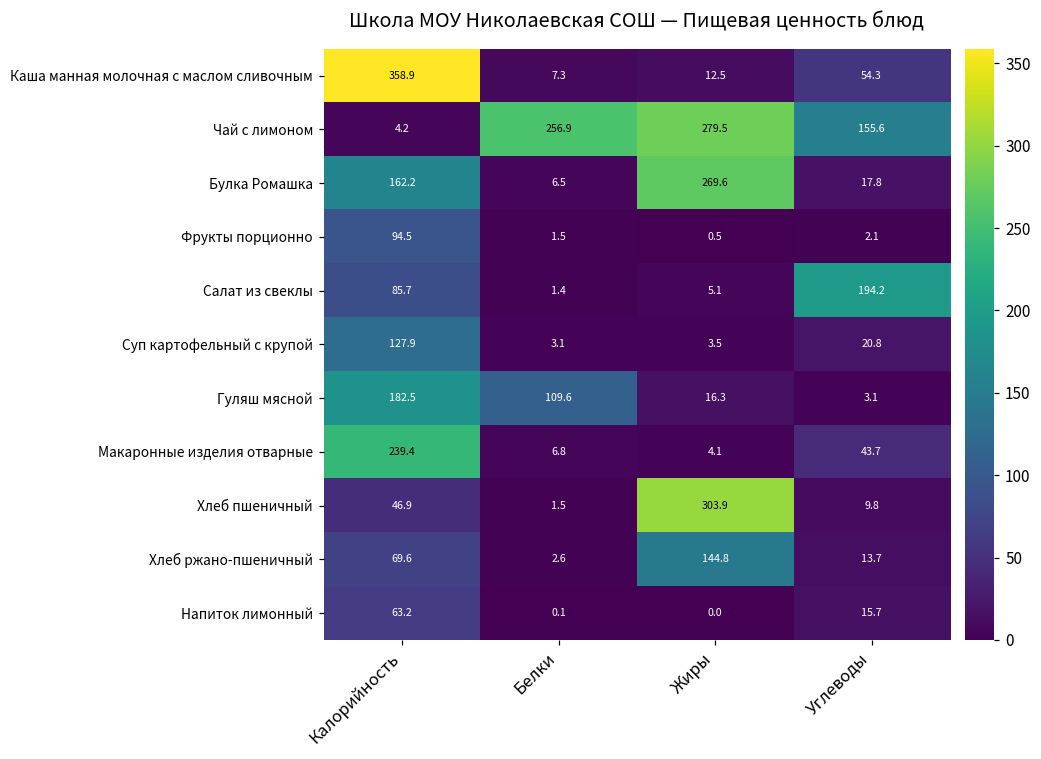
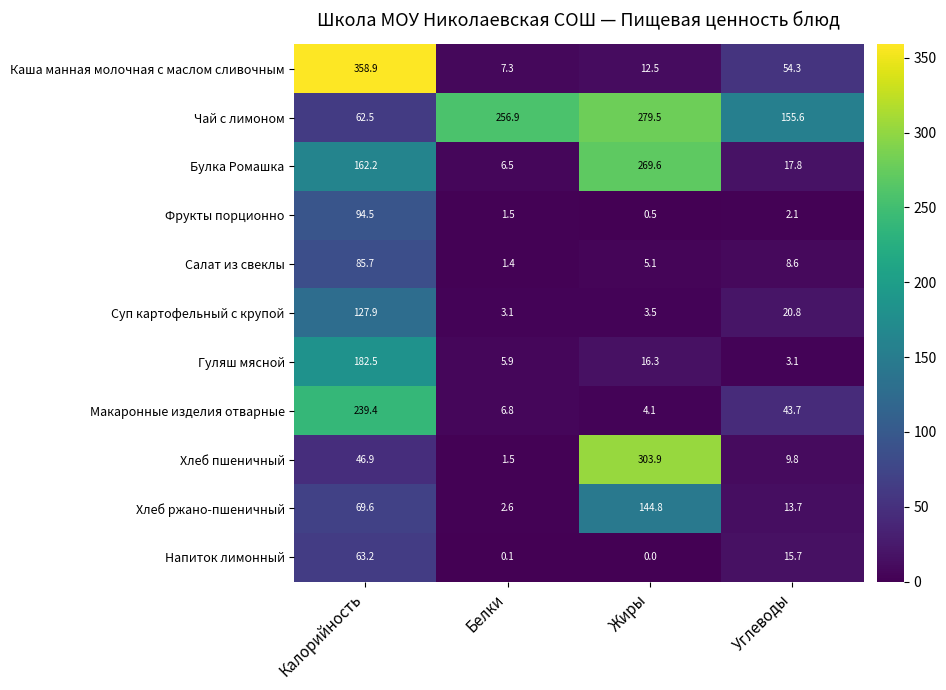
Чай с лимоном, Калорийность: 4.2 -> 62.5
Салат из свеклы, Углеводы: 194.2 -> 8.6
Гуляш мясной, Белки: 109.6 -> 5.9
